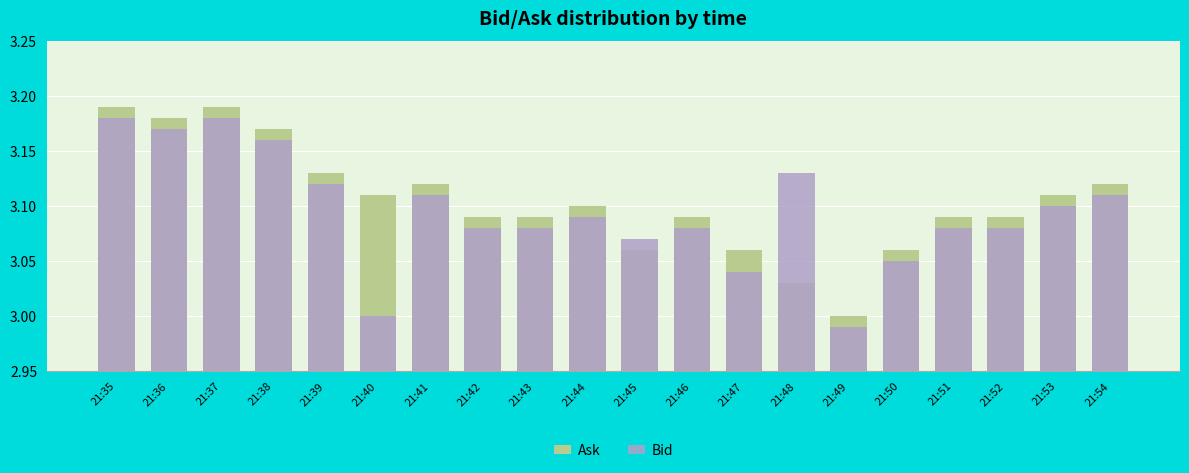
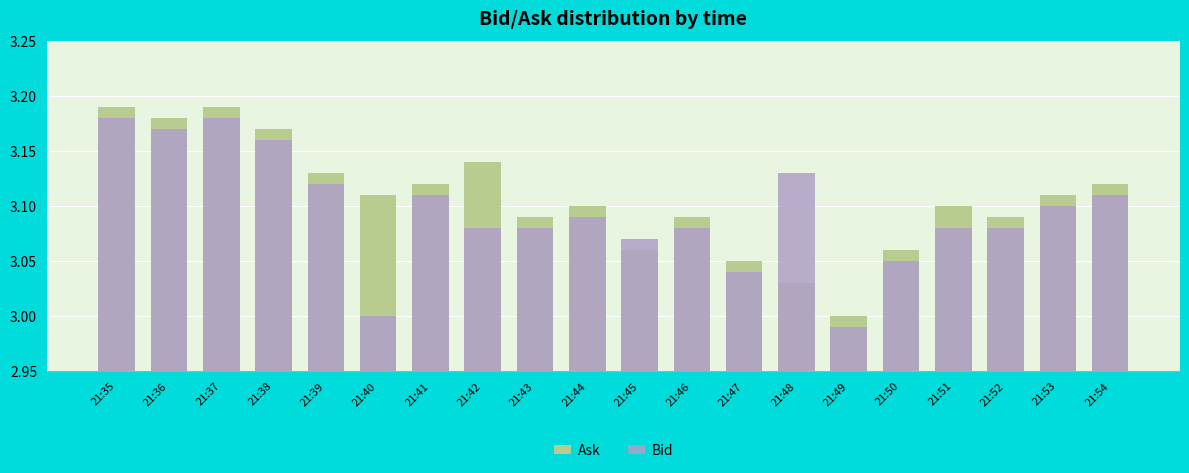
Ask, 21:42: 3.09 -> 3.14
Ask, 21:47: 3.06 -> 3.05
Ask, 21:51: 3.09 -> 3.10
